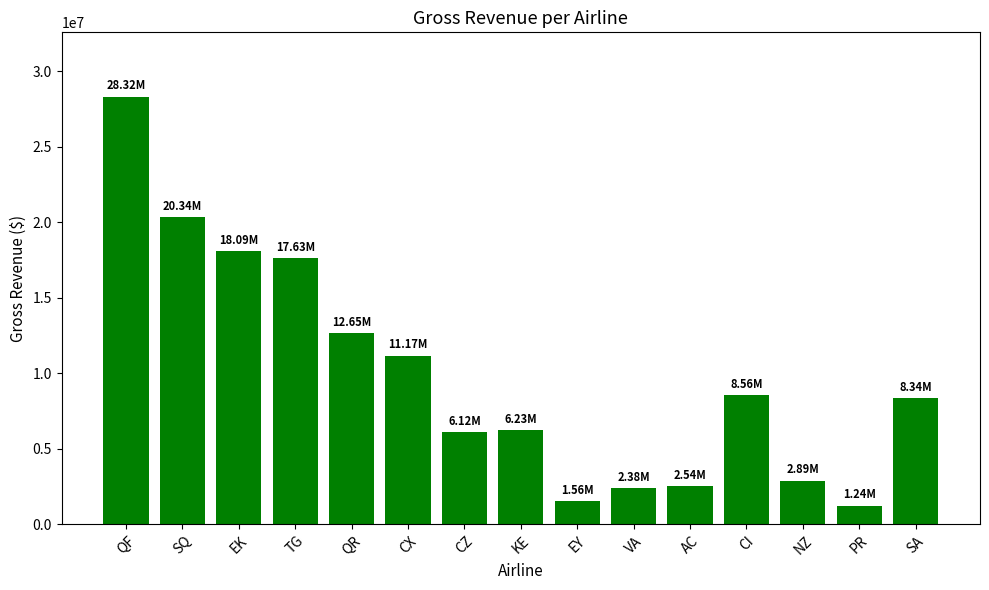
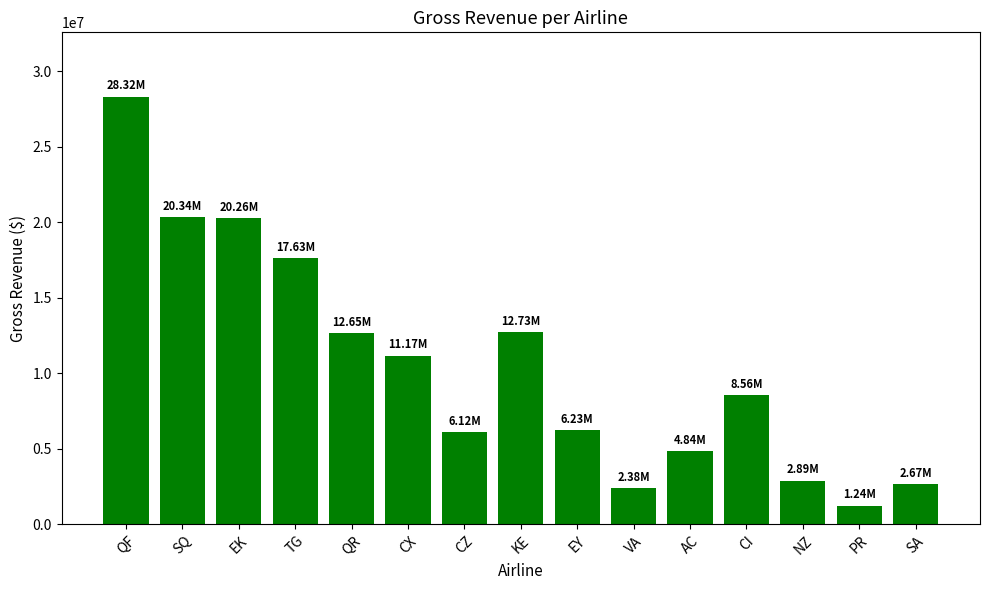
EK: 18.09M -> 20.26M
KE: 6.23M -> 12.73M
EY: 1.56M -> 6.23M
AC: 2.54M -> 4.84M
SA: 8.34M -> 2.67M
